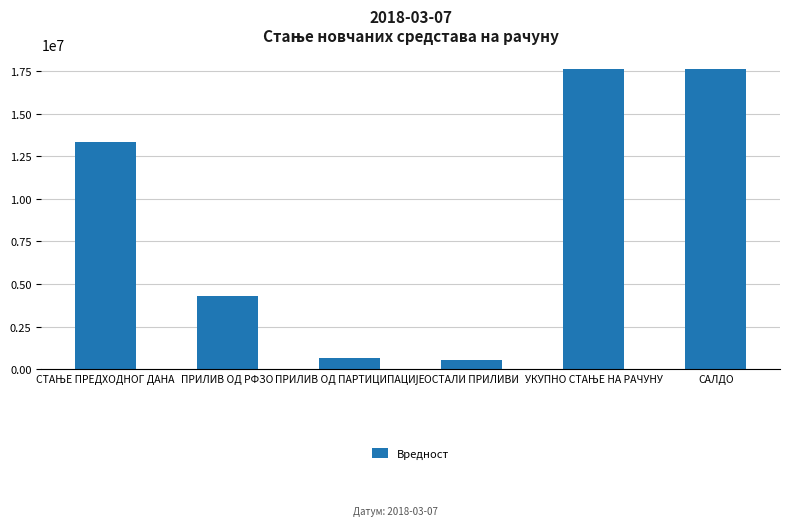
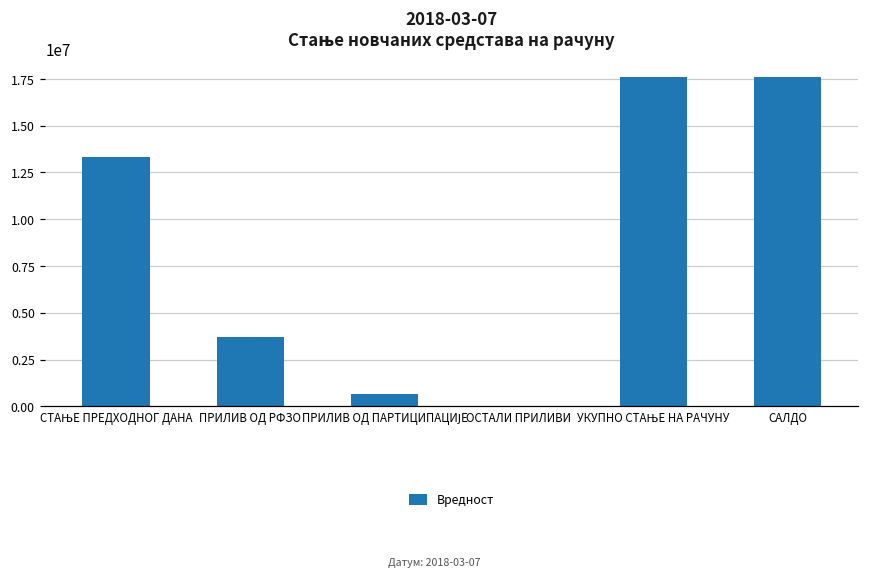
ПРИЛИВ ОД РФЗО: 4300000 -> 3700000
ОСТАЛИ ПРИЛИВИ: 500000 -> 0
